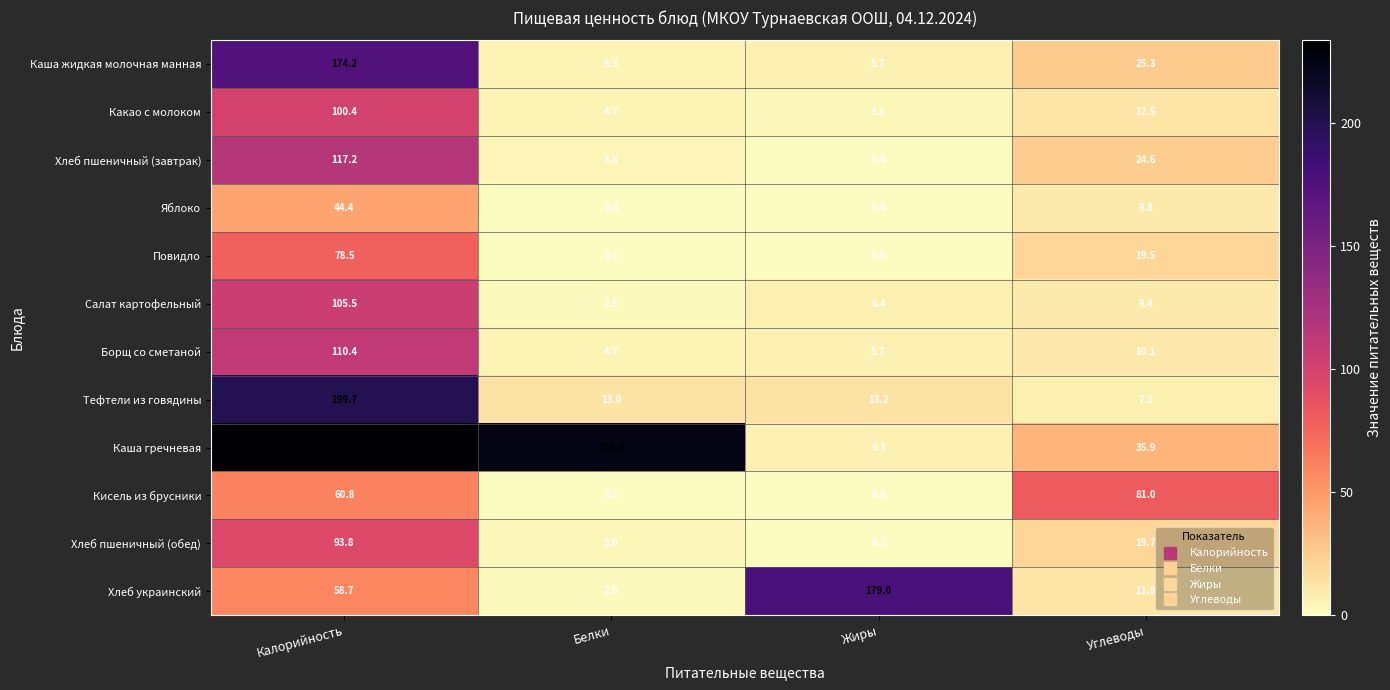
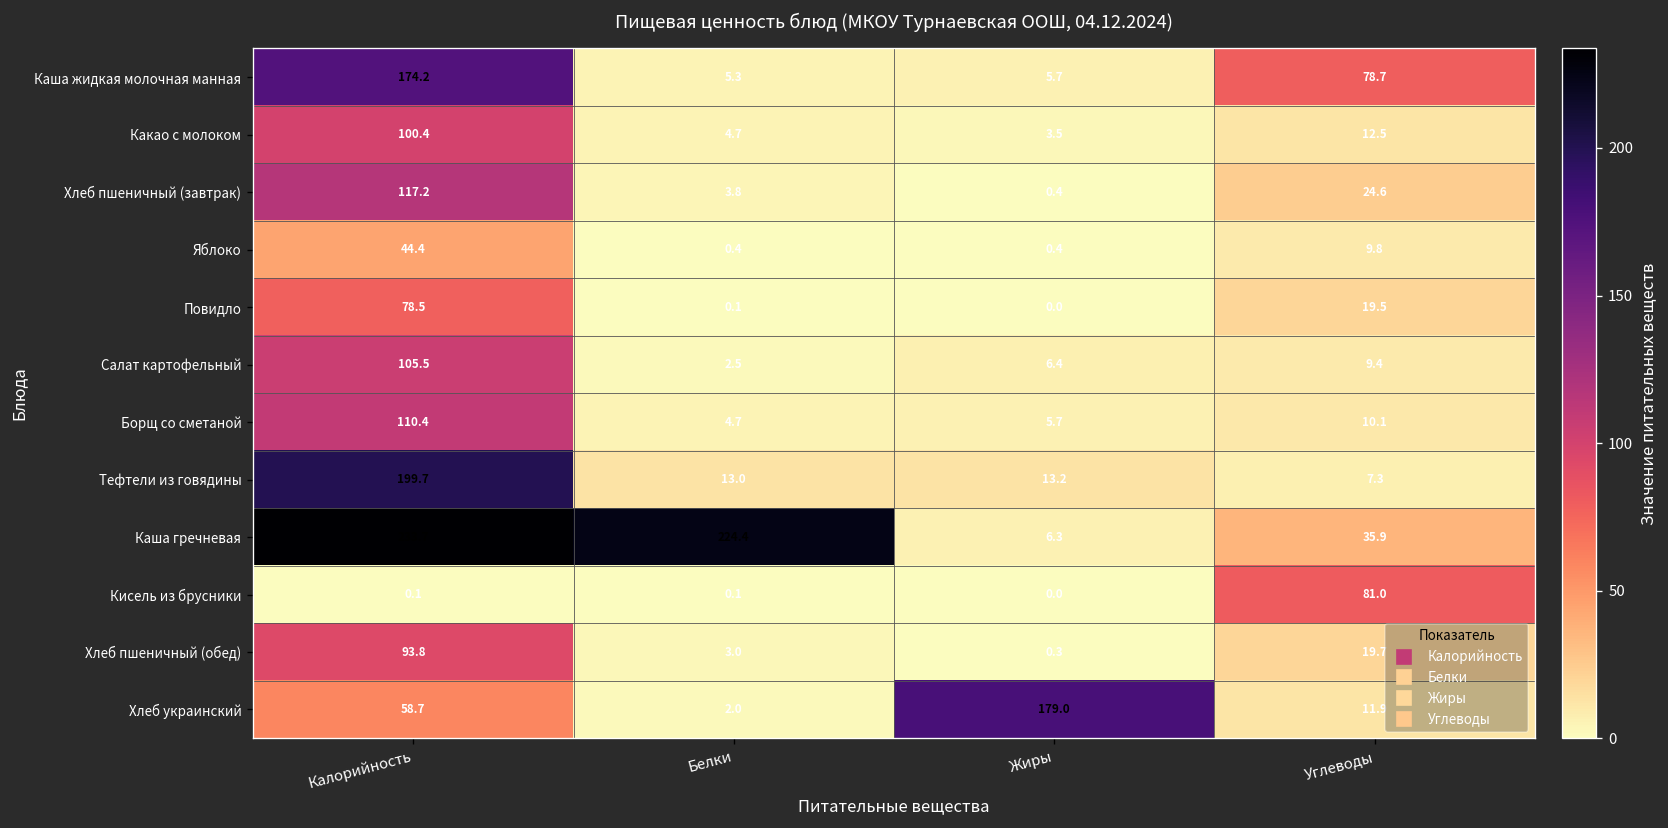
Каша жидкая молочная манная, Углеводы: 25.3 -> 78.7
Кисель из брусники, Калорийность: 60.8 -> 0.1
